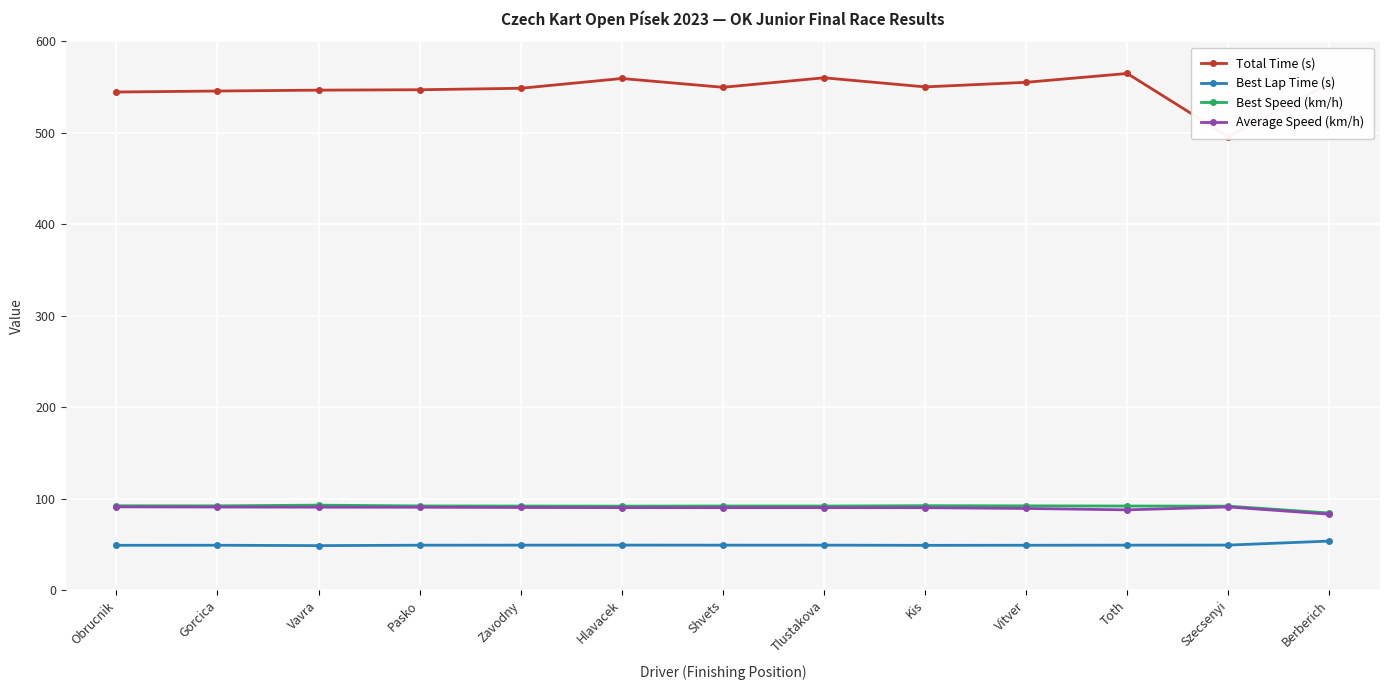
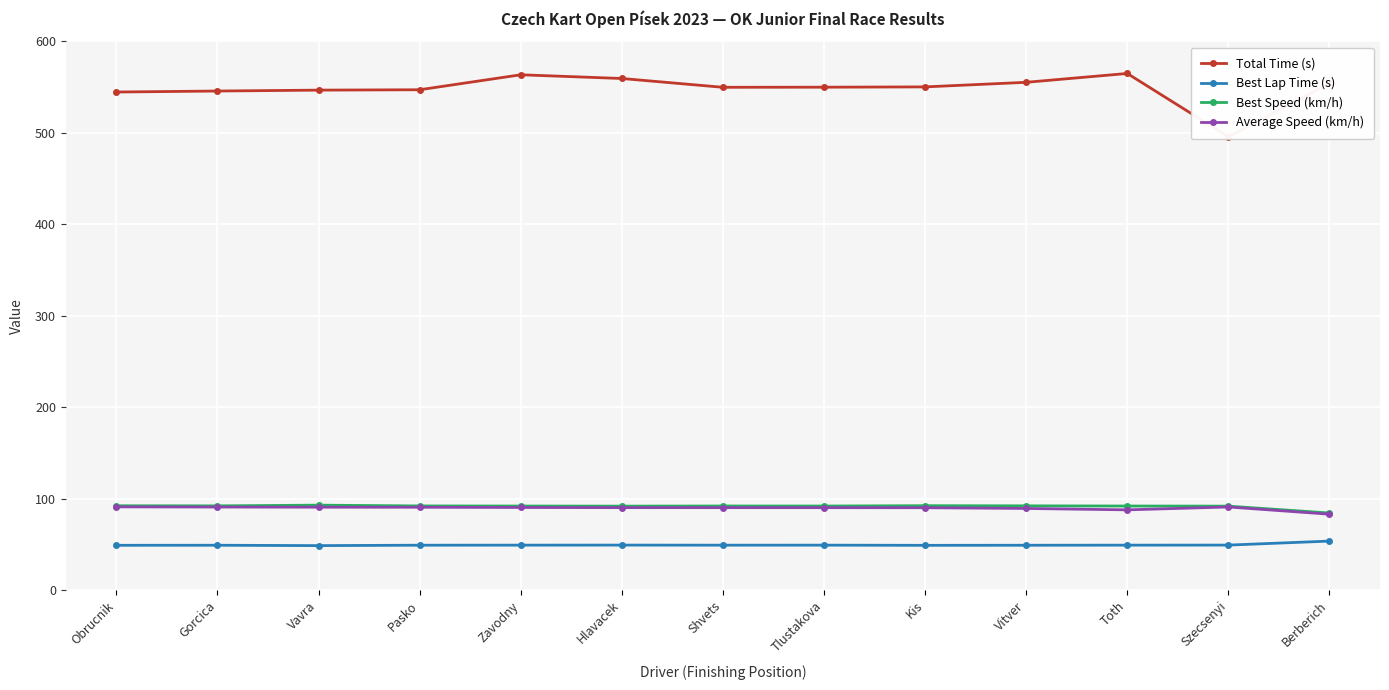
Total Time (s), Zavodny: 550 -> 560
Total Time (s), Tlustakova: 560 -> 550
